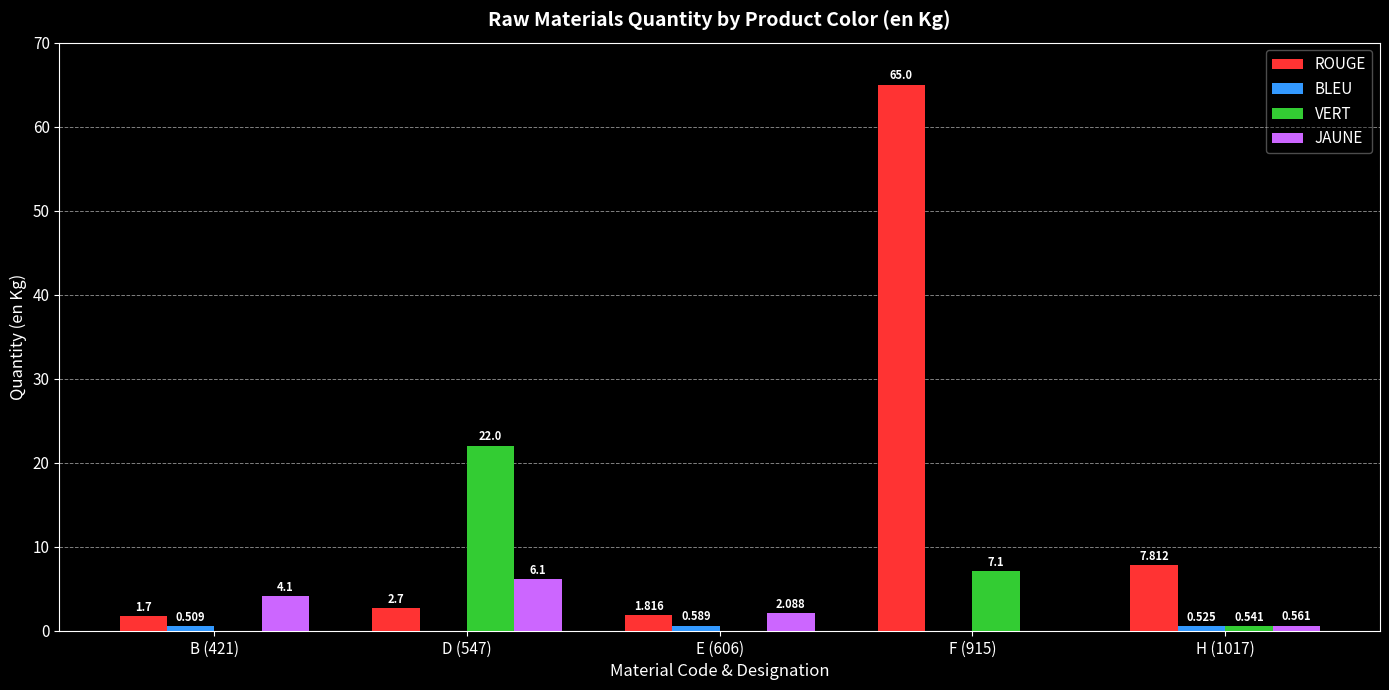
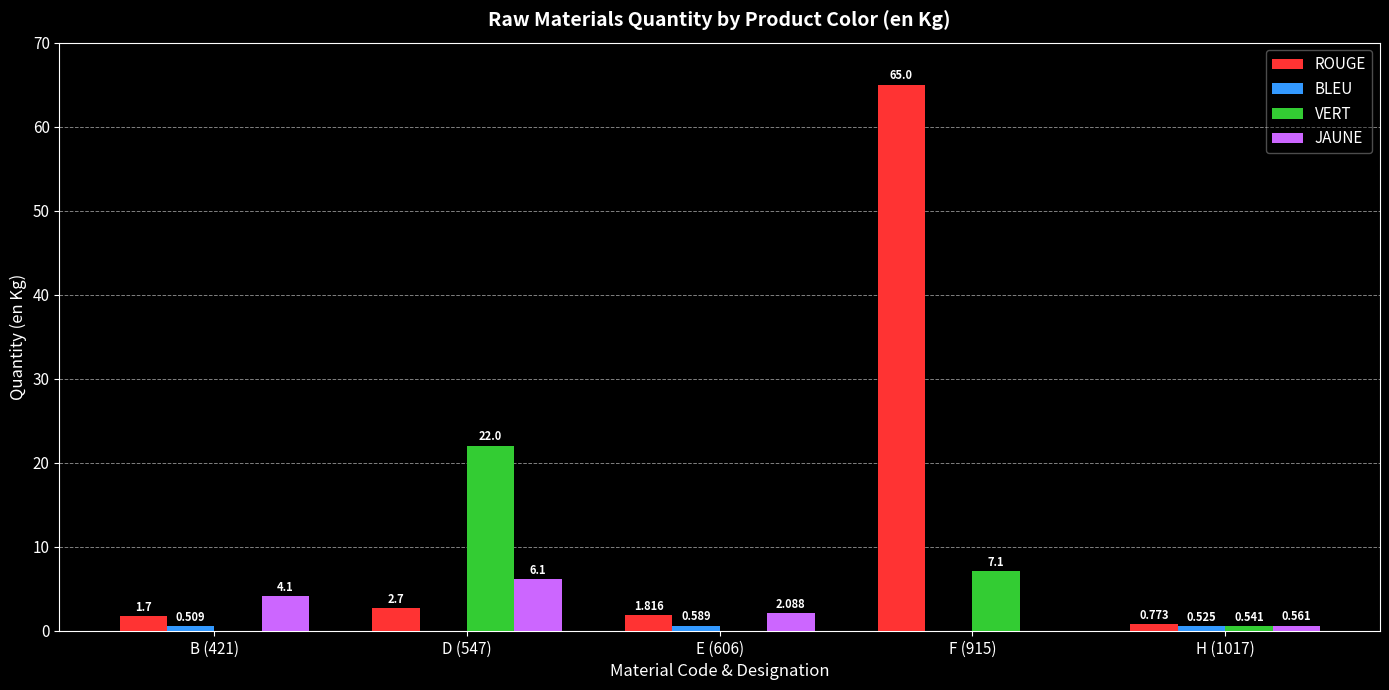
ROUGE, H (1017): 7.812 -> 0.773
